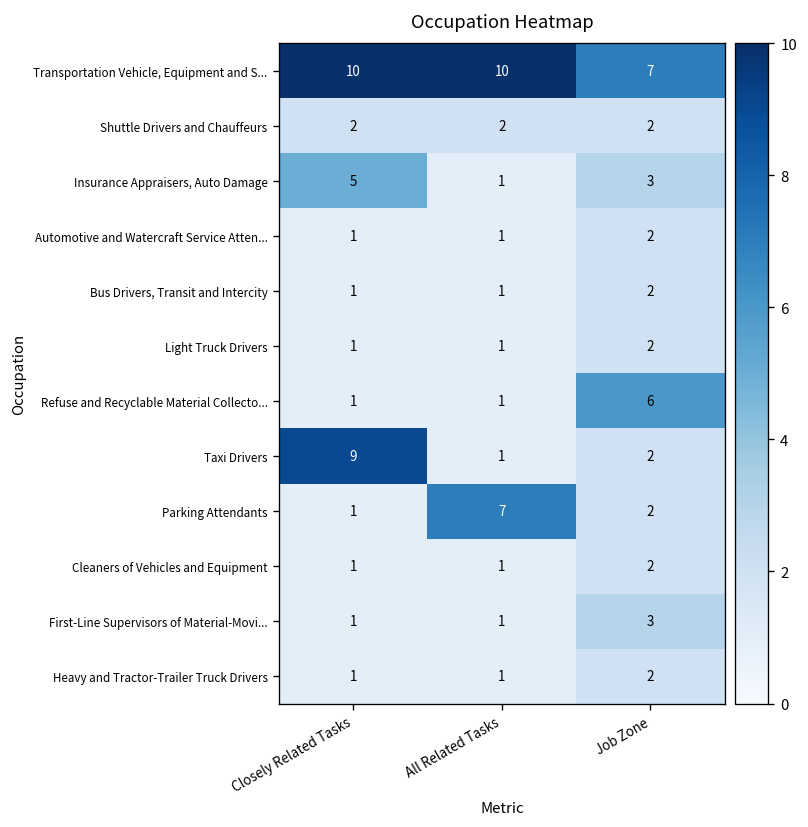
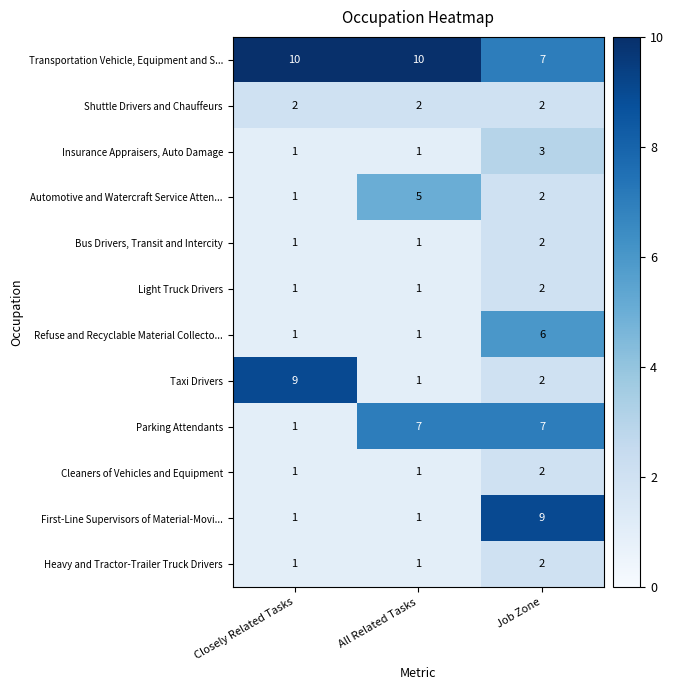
Insurance Appraisers, Auto Damage, Closely Related Tasks: 5 -> 1
Automotive and Watercraft Service Atten..., All Related Tasks: 1 -> 5
Parking Attendants, Job Zone: 2 -> 7
First-Line Supervisors of Material-Movi..., Job Zone: 3 -> 9
